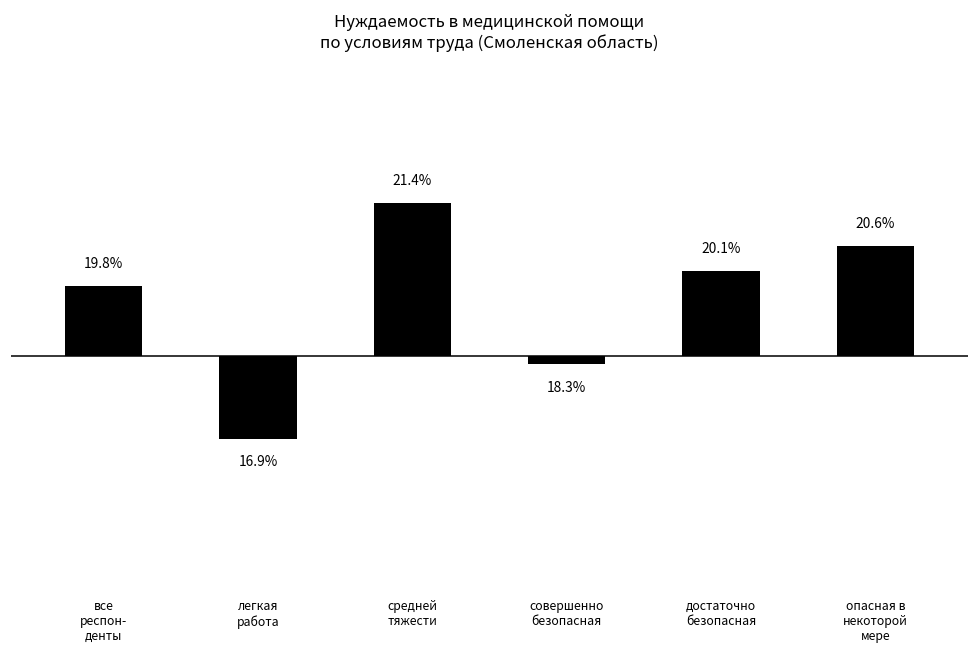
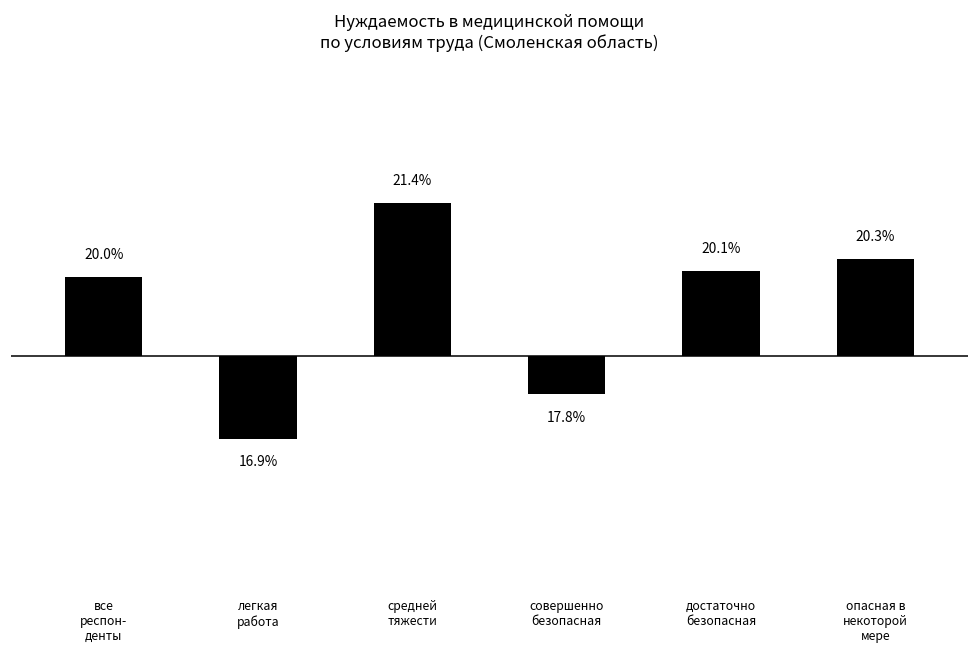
все респон- денты: 19.8% -> 20.0%
совершенно безопасная: 18.3% -> 17.8%
опасная в некоторой мере: 20.6% -> 20.3%
